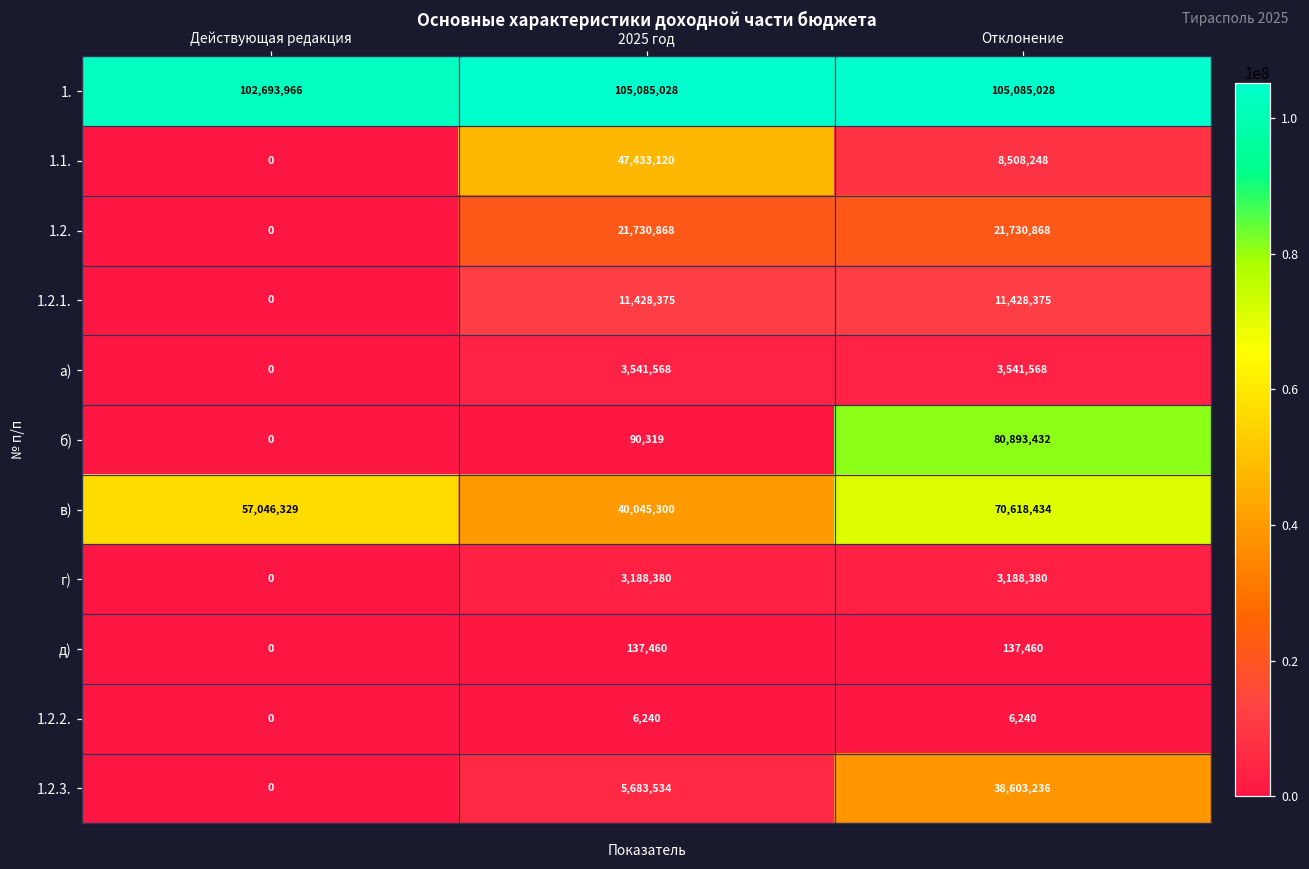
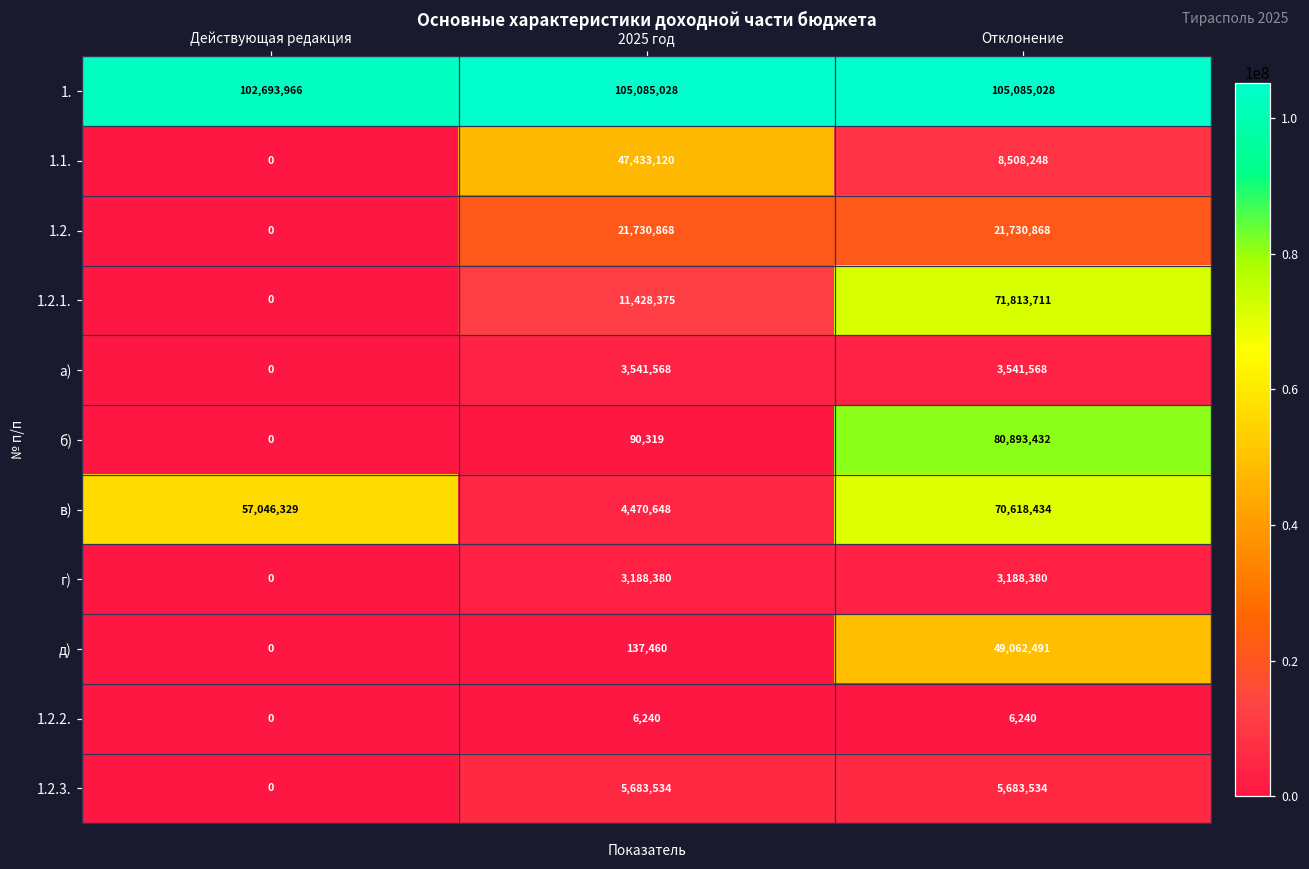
1.2.1., Отклонение: 11,428,375 -> 71,813,711
в), 2025 год: 40,045,300 -> 4,470,648
д), Отклонение: 137,460 -> 49,062,491
1.2.3., Отклонение: 38,603,236 -> 5,683,534
